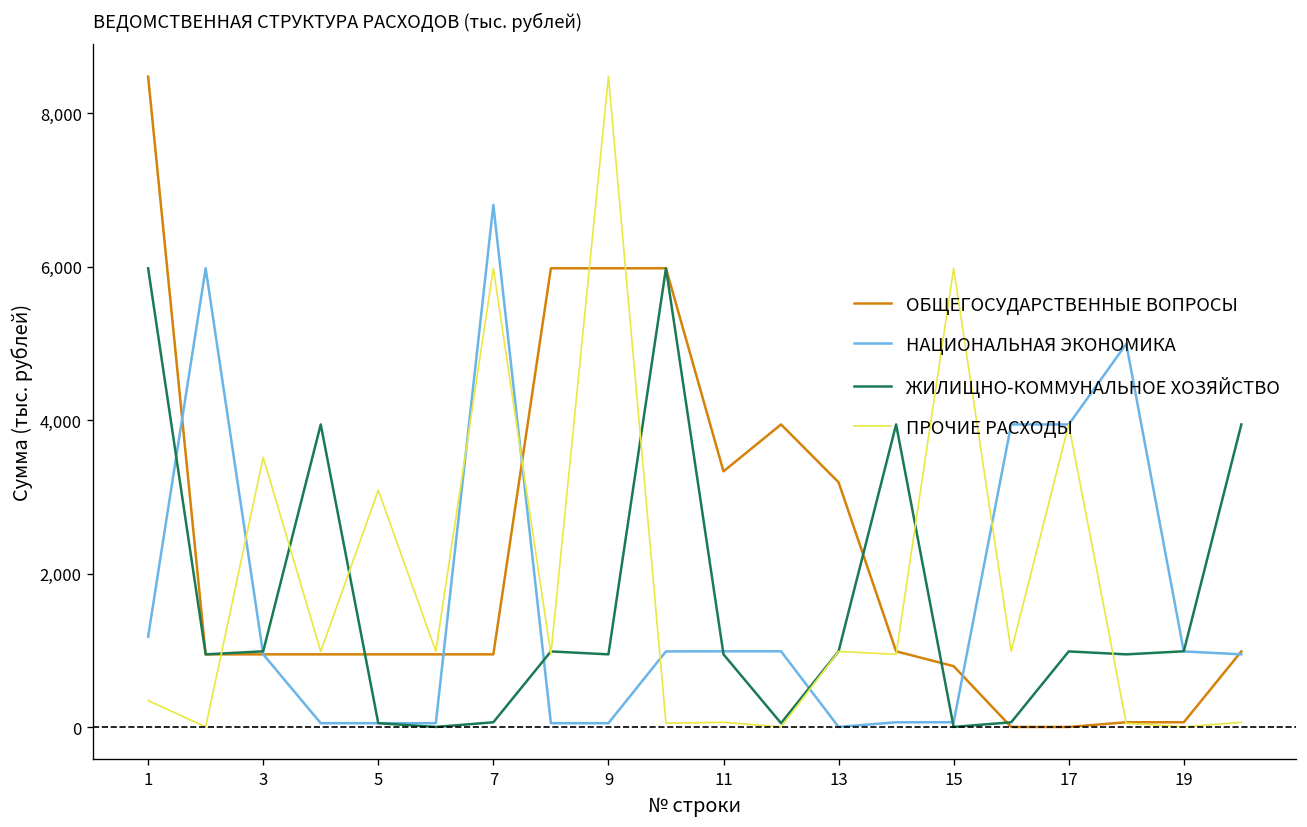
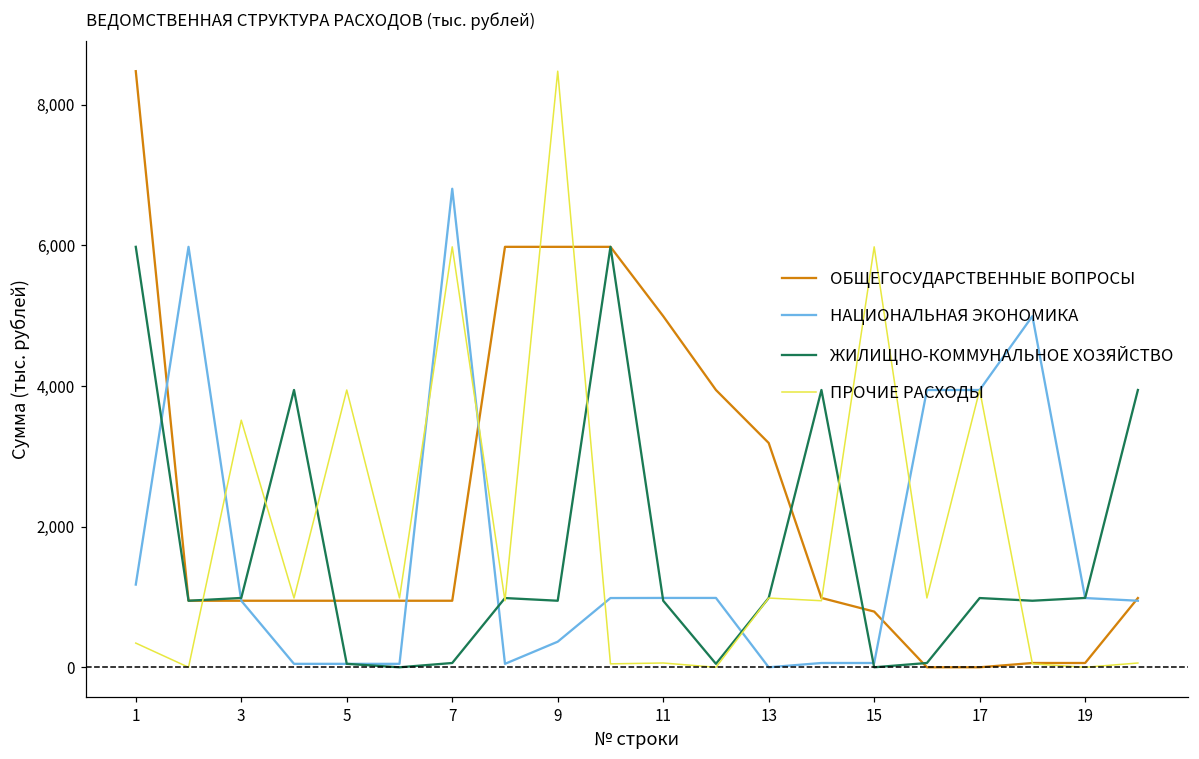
ПРОЧИЕ РАСХОДЫ, 5: 3,100 -> 3,900
НАЦИОНАЛЬНАЯ ЭКОНОМИКА, 9: 100 -> 400
ОБЩЕГОСУДАРСТВЕННЫЕ ВОПРОСЫ, 11: 3,300 -> 5,000
